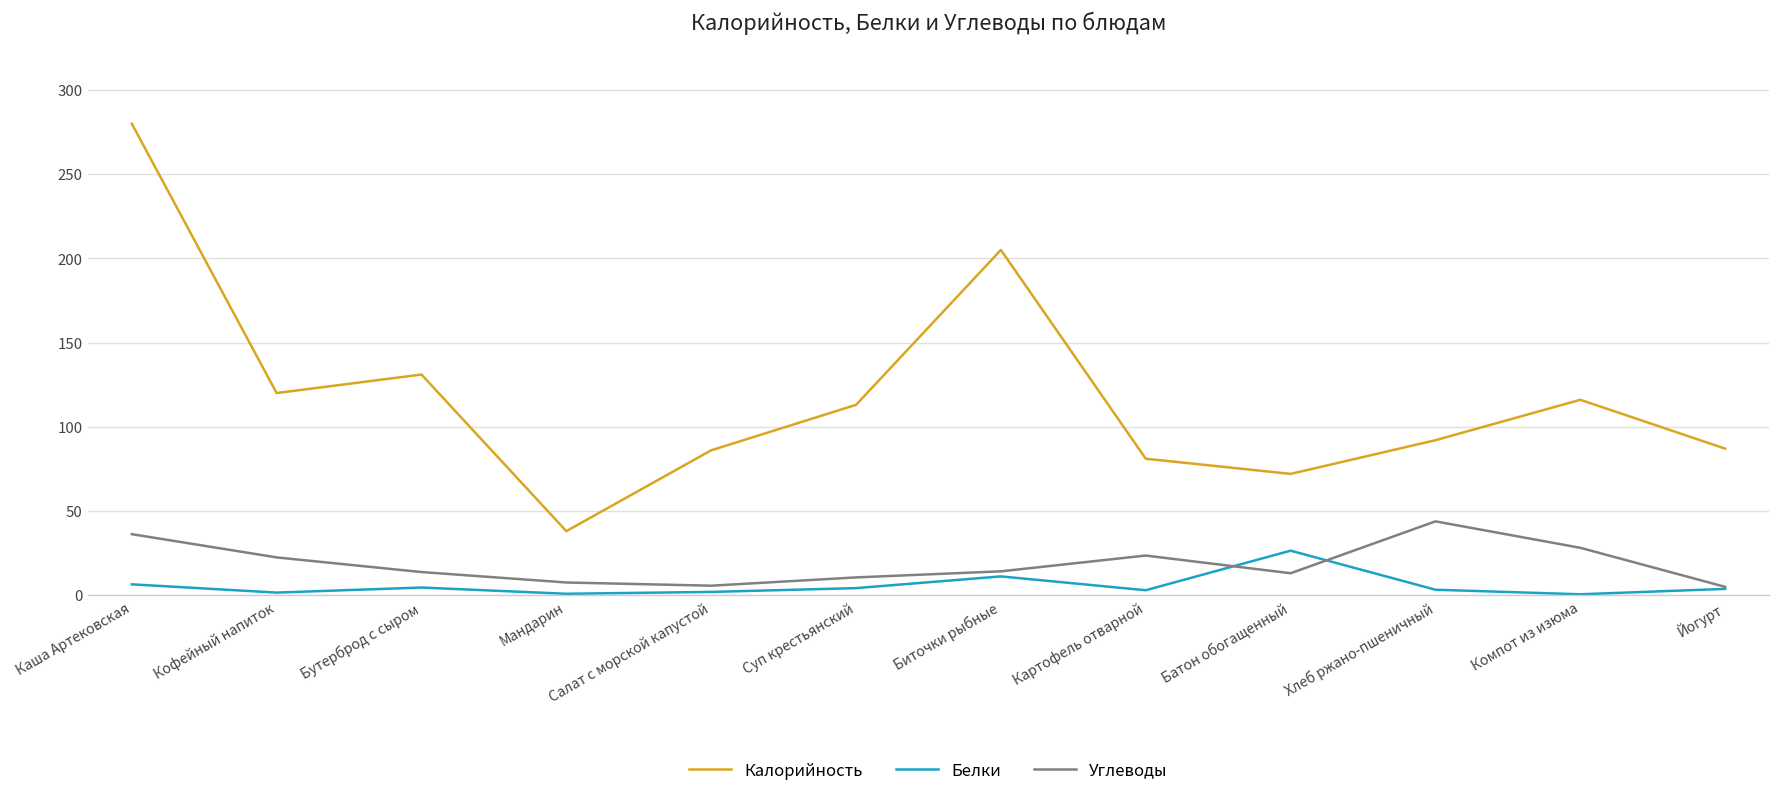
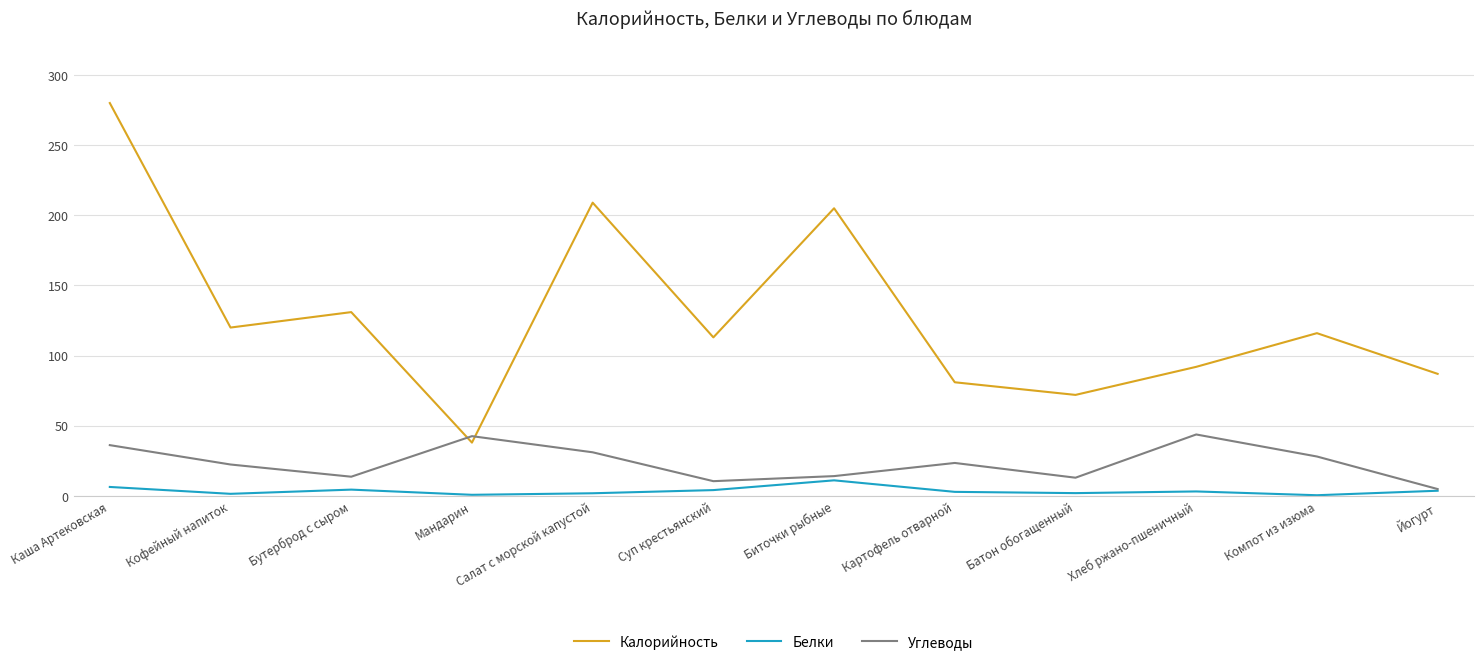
Углеводы, Мандарин: 8 -> 43
Калорийность, Салат с морской капустой: 86 -> 209
Углеводы, Салат с морской капустой: 6 -> 31
Белки, Батон обогащенный: 26 -> 2
